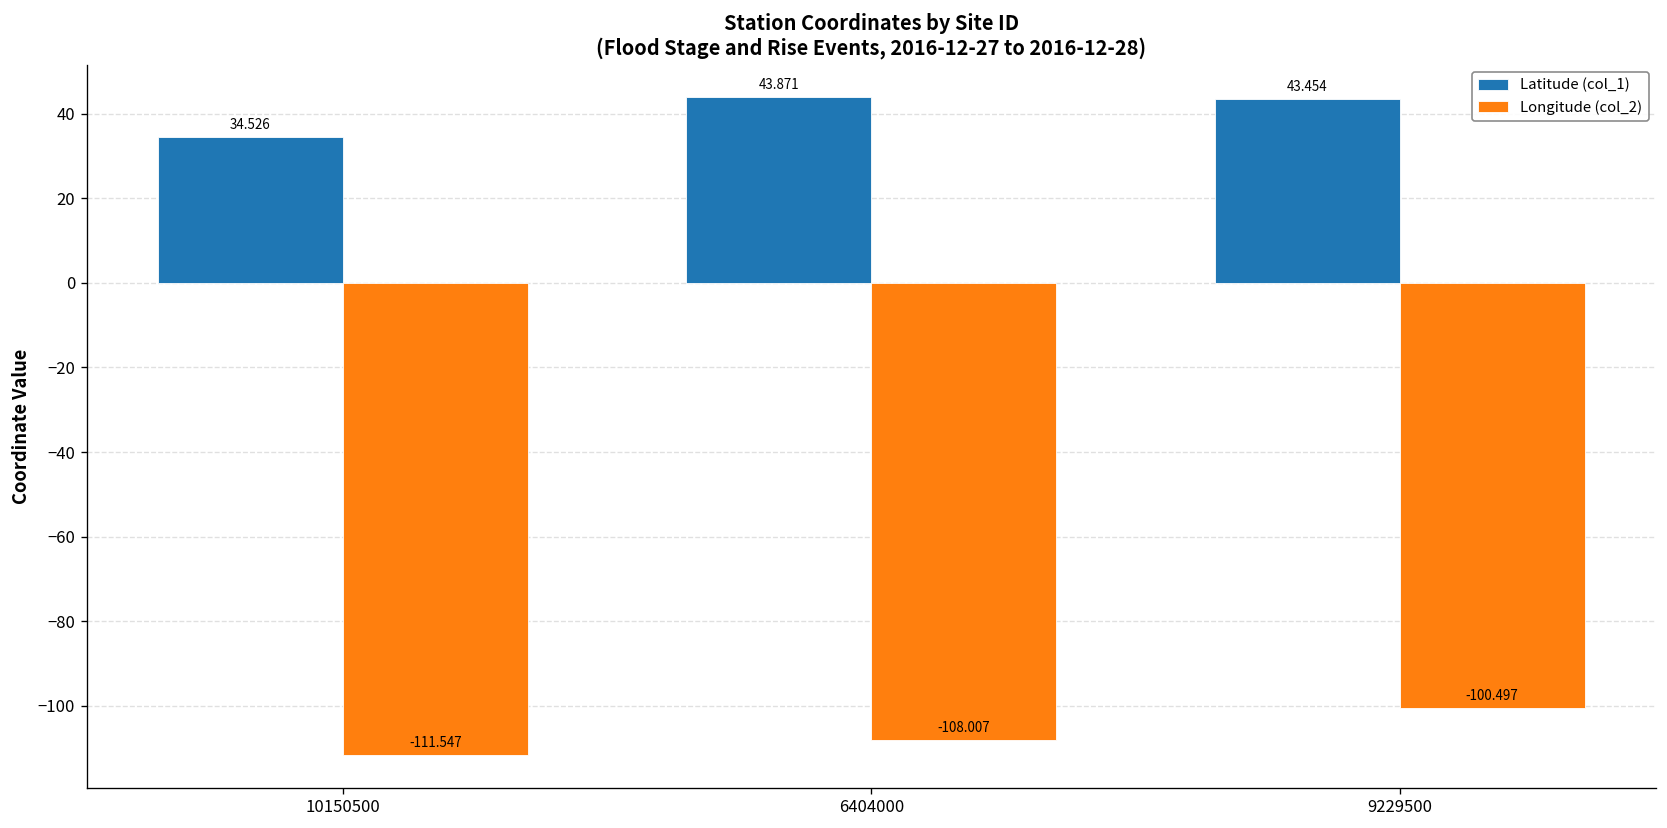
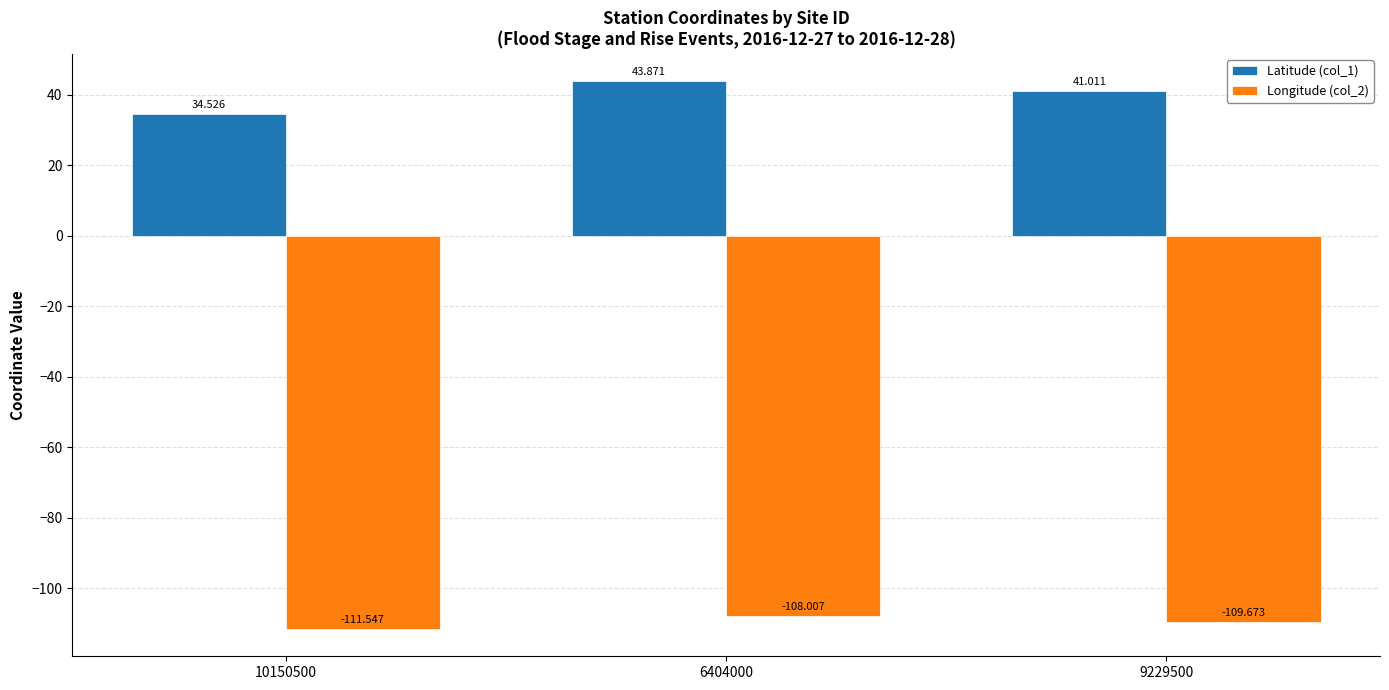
Latitude (col_1), 9229500: 43.454 -> 41.011
Longitude (col_2), 9229500: -100.497 -> -109.673
